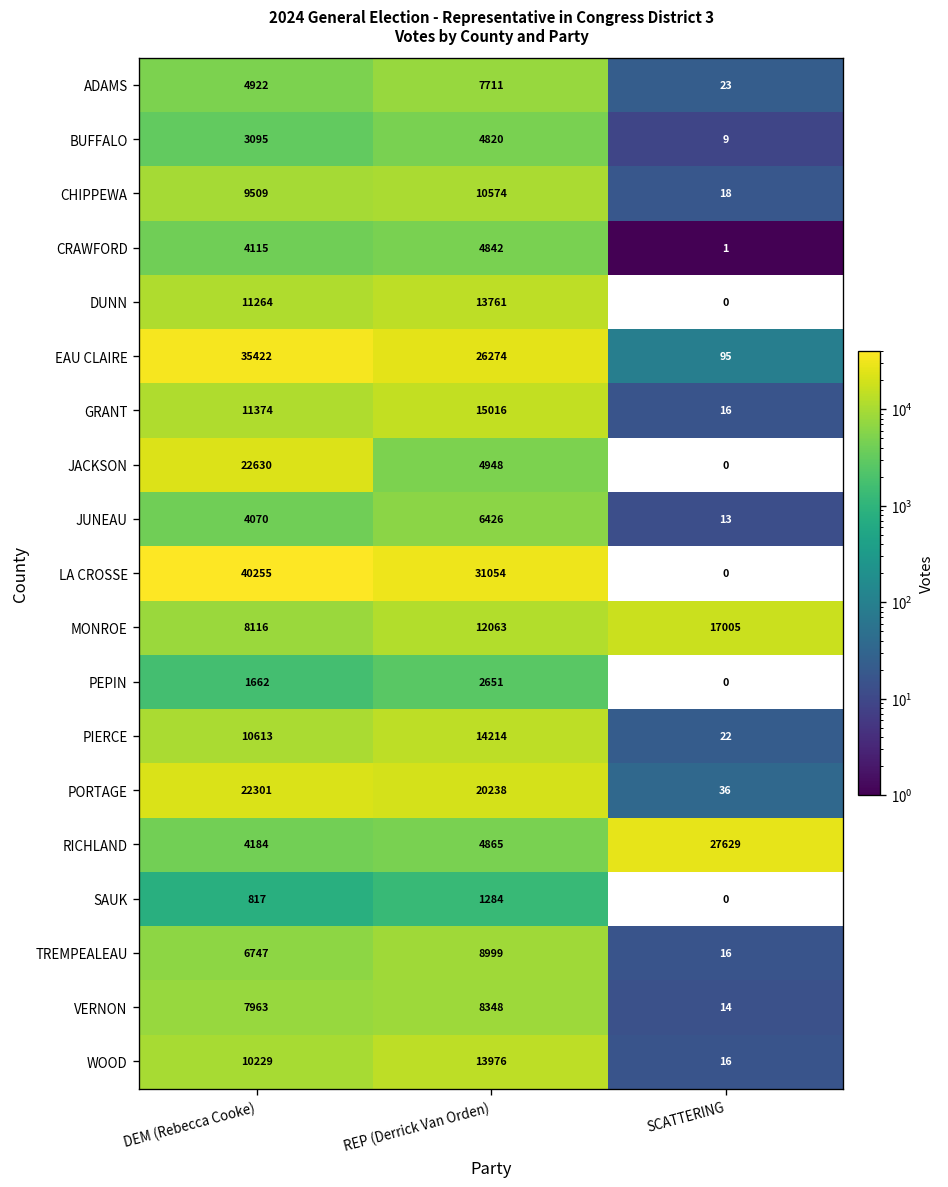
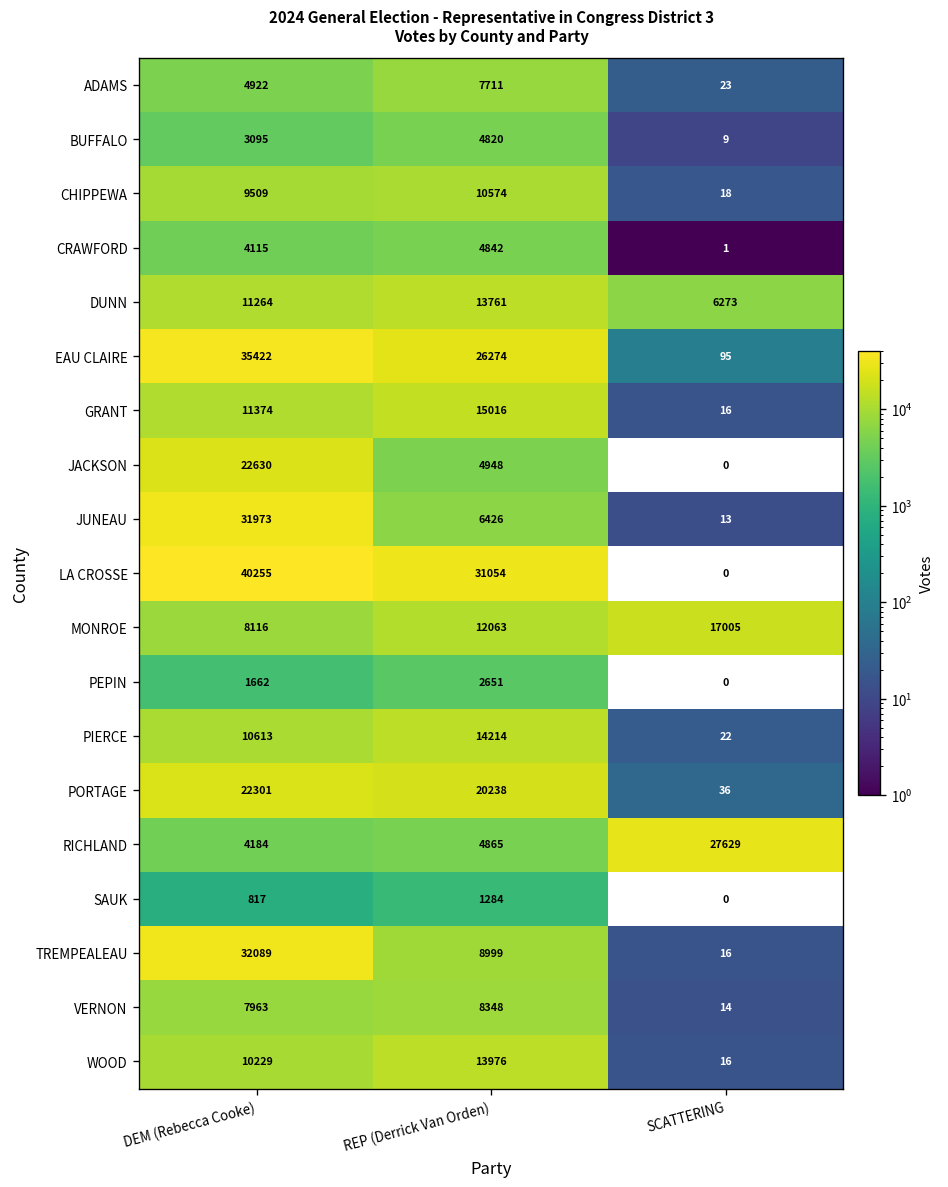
DUNN, SCATTERING: 0 -> 6273
JUNEAU, DEM (Rebecca Cooke): 4070 -> 31973
TREMPEALEAU, DEM (Rebecca Cooke): 6747 -> 32089
